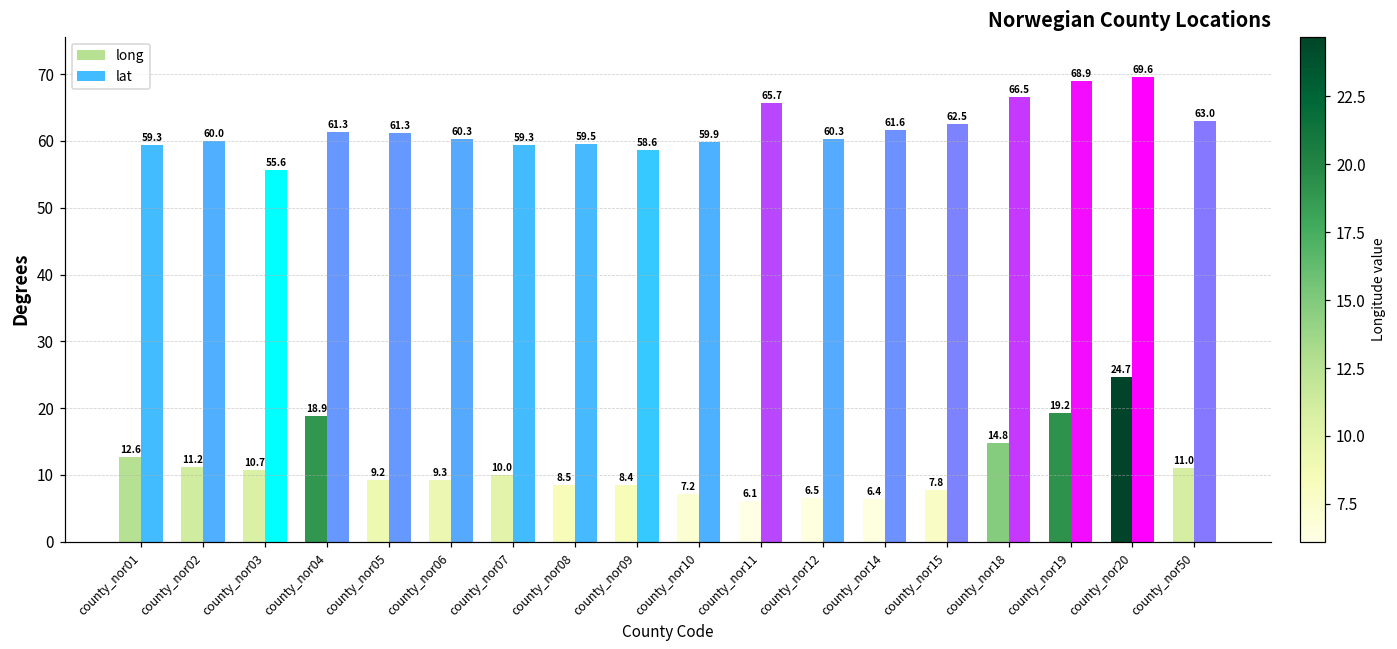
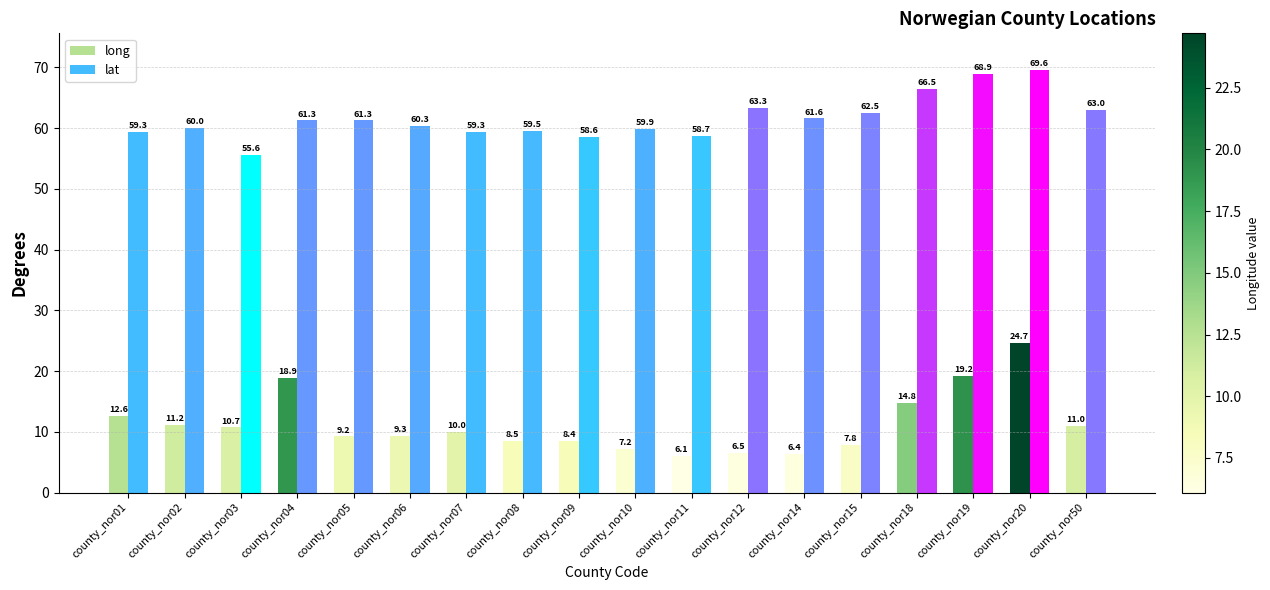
lat, county_nor11: 65.7 -> 58.7
lat, county_nor12: 60.3 -> 63.3
